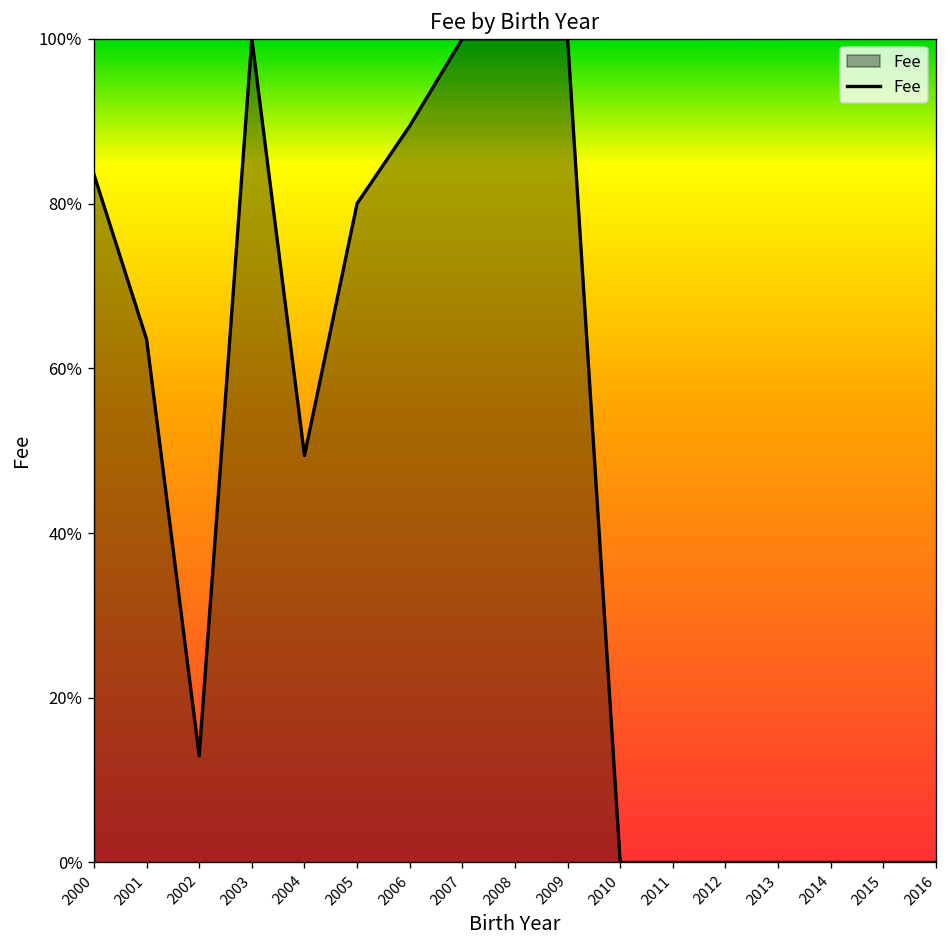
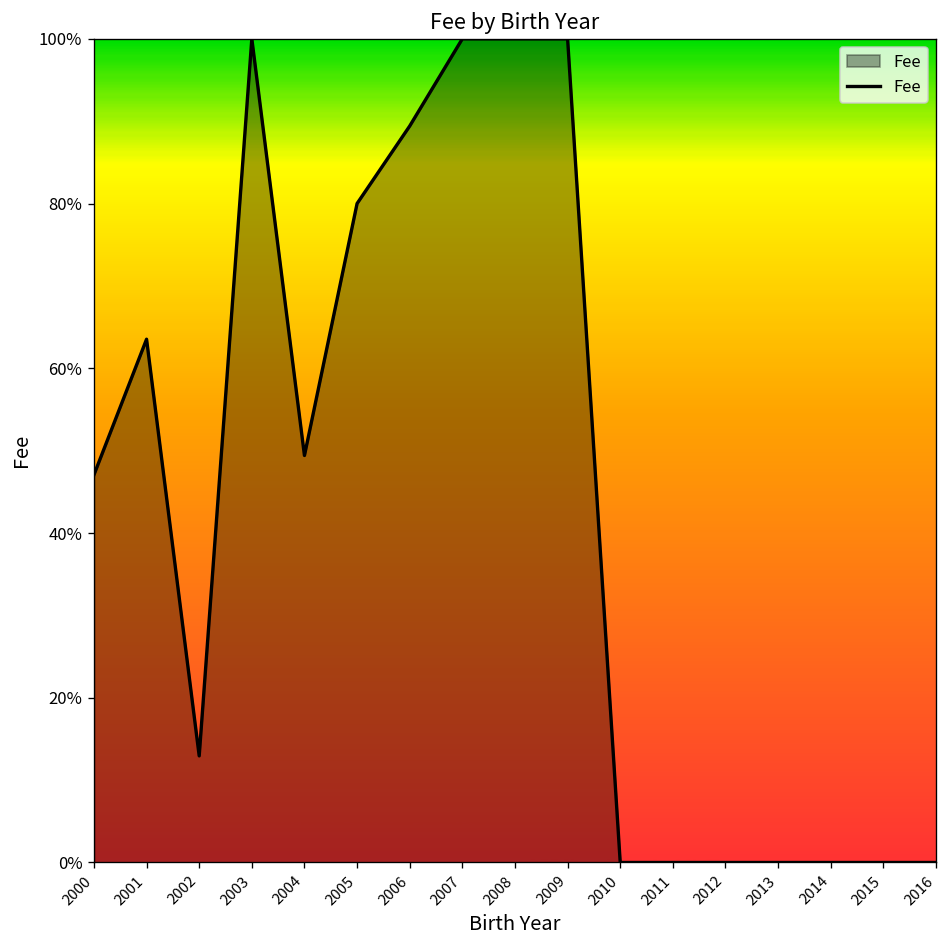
2000: 84% -> 47%
